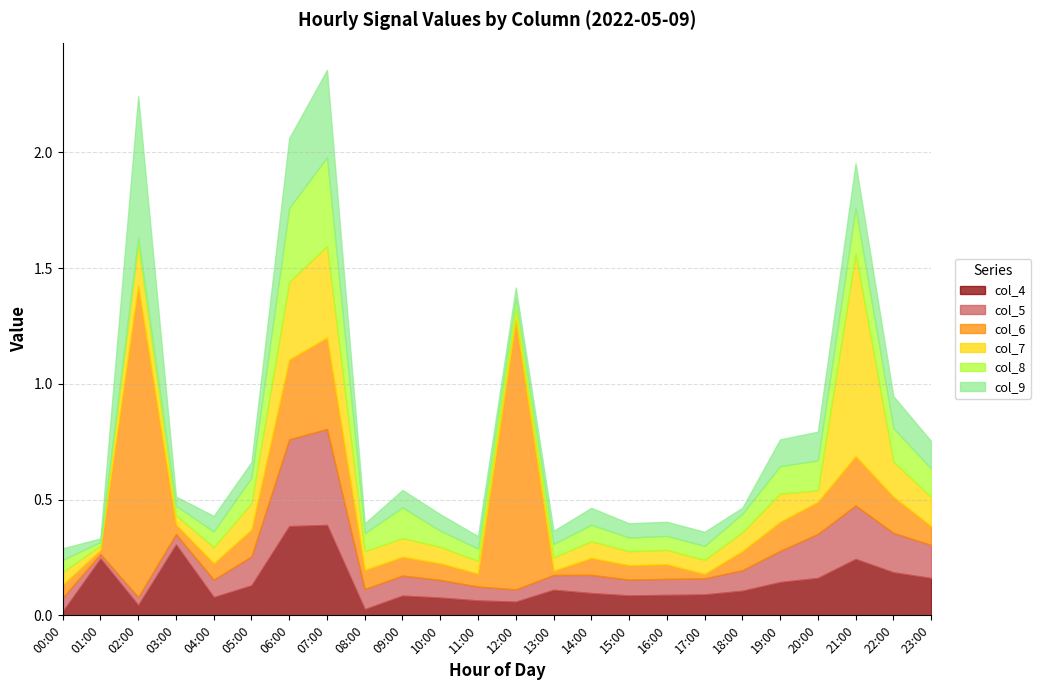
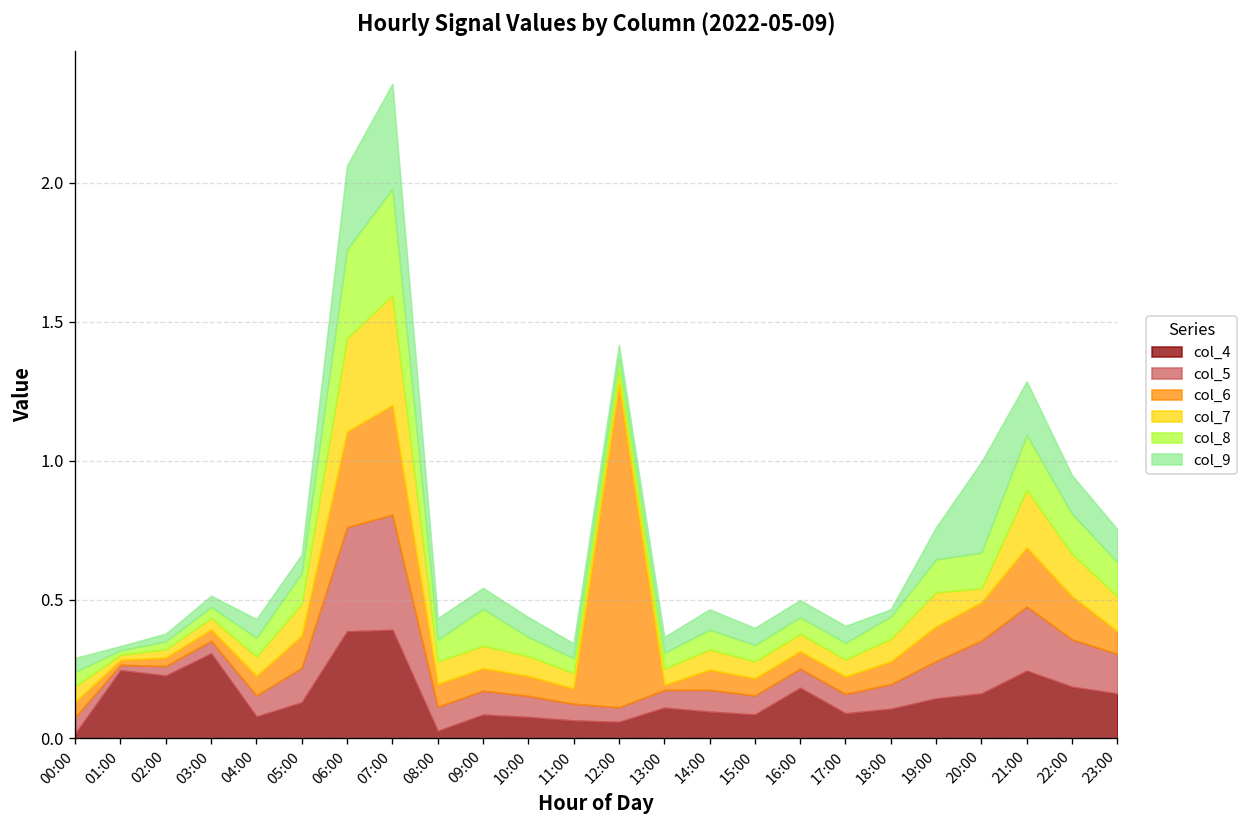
col_4, 02:00: 0.04 -> 0.23
col_6, 02:00: 1.35 -> 0.03
col_7, 02:00: 0.18 -> 0.03
col_9, 02:00: 0.61 -> 0.03
col_9, 08:00: 0.04 -> 0.08
col_4, 16:00: 0.09 -> 0.18
col_6, 17:00: 0.02 -> 0.06
col_9, 20:00: 0.12 -> 0.33
col_7, 21:00: 0.87 -> 0.21
